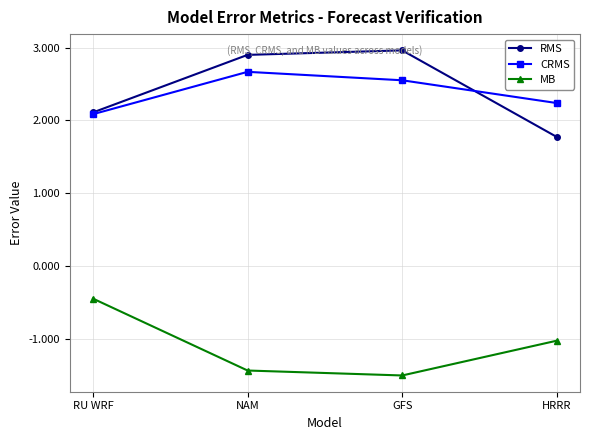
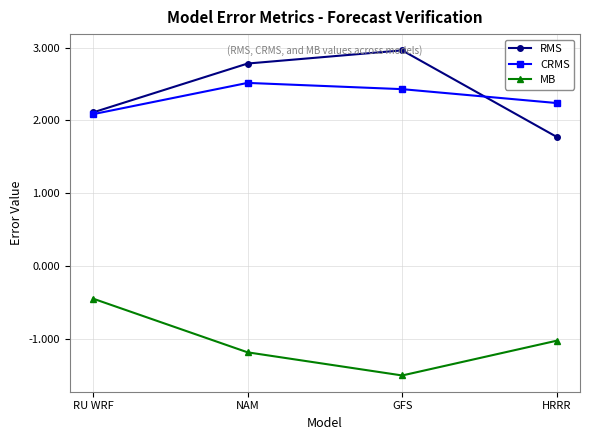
RMS, NAM: 2.9 -> 2.8
CRMS, NAM: 2.7 -> 2.5
MB, NAM: -1.4 -> -1.2
CRMS, GFS: 2.6 -> 2.4
